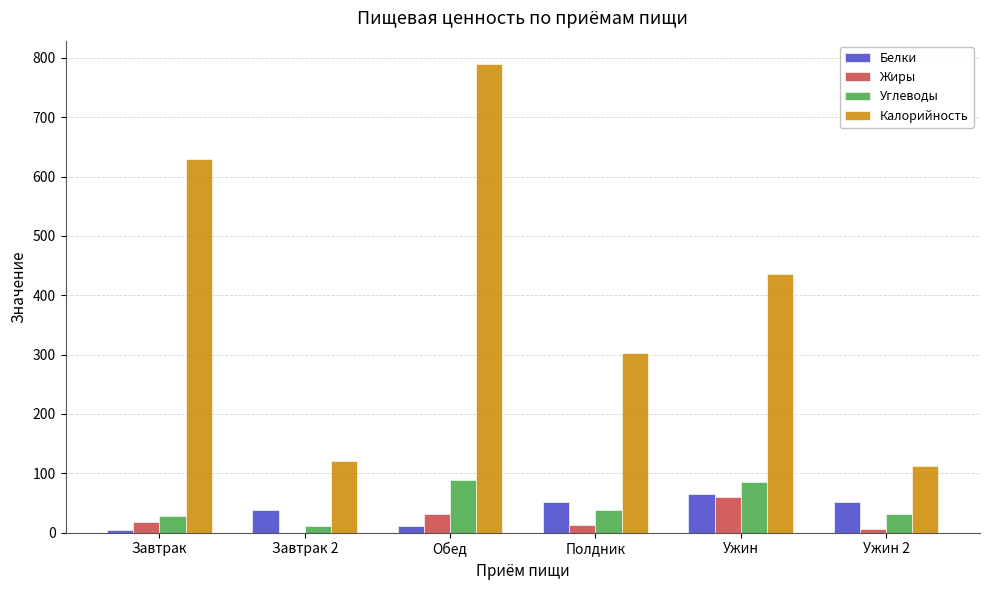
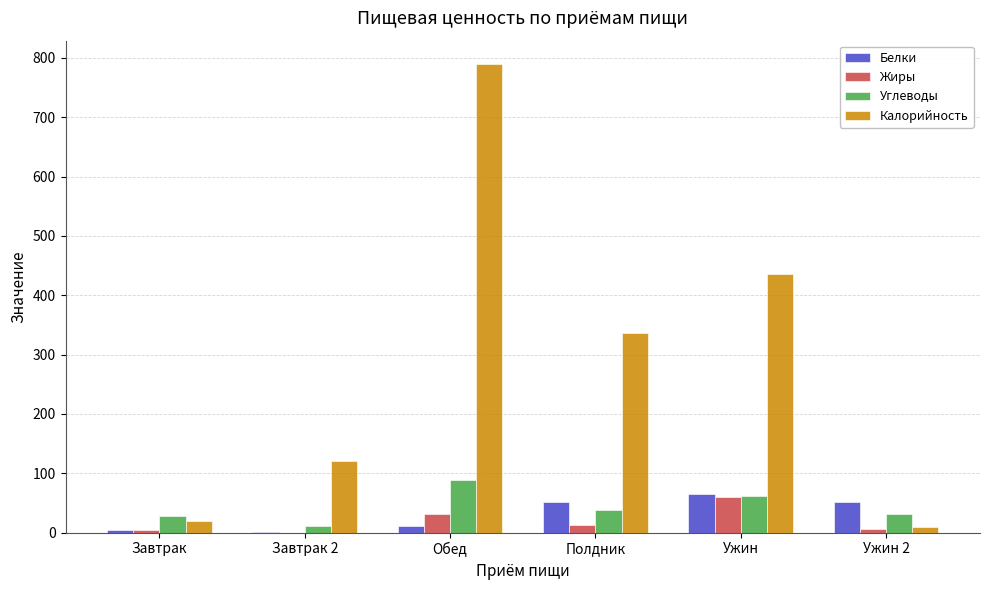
Жиры, Завтрак: 20 -> 0
Калорийность, Завтрак: 630 -> 20
Белки, Завтрак 2: 40 -> 0
Калорийность, Полдник: 300 -> 340
Углеводы, Ужин: 90 -> 60
Калорийность, Ужин 2: 110 -> 10
